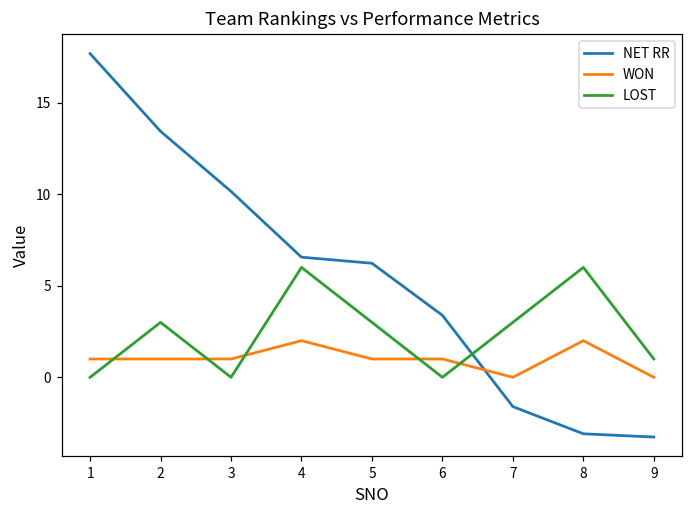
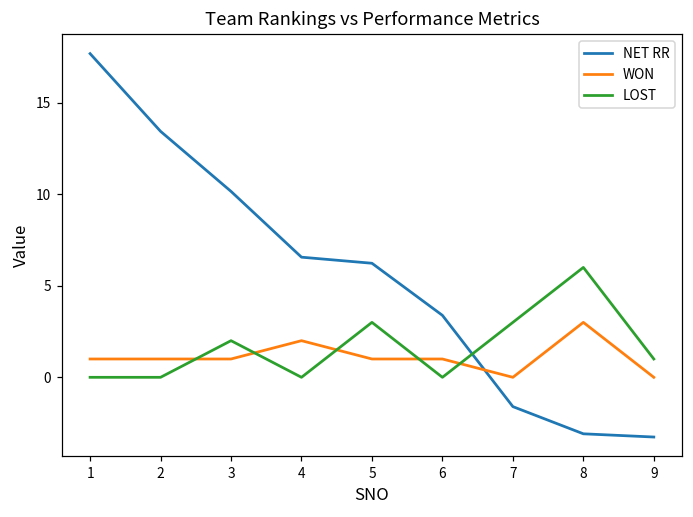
LOST, 2: 3 -> 0
LOST, 3: 0 -> 2
LOST, 4: 6 -> 0
WON, 8: 2 -> 3
